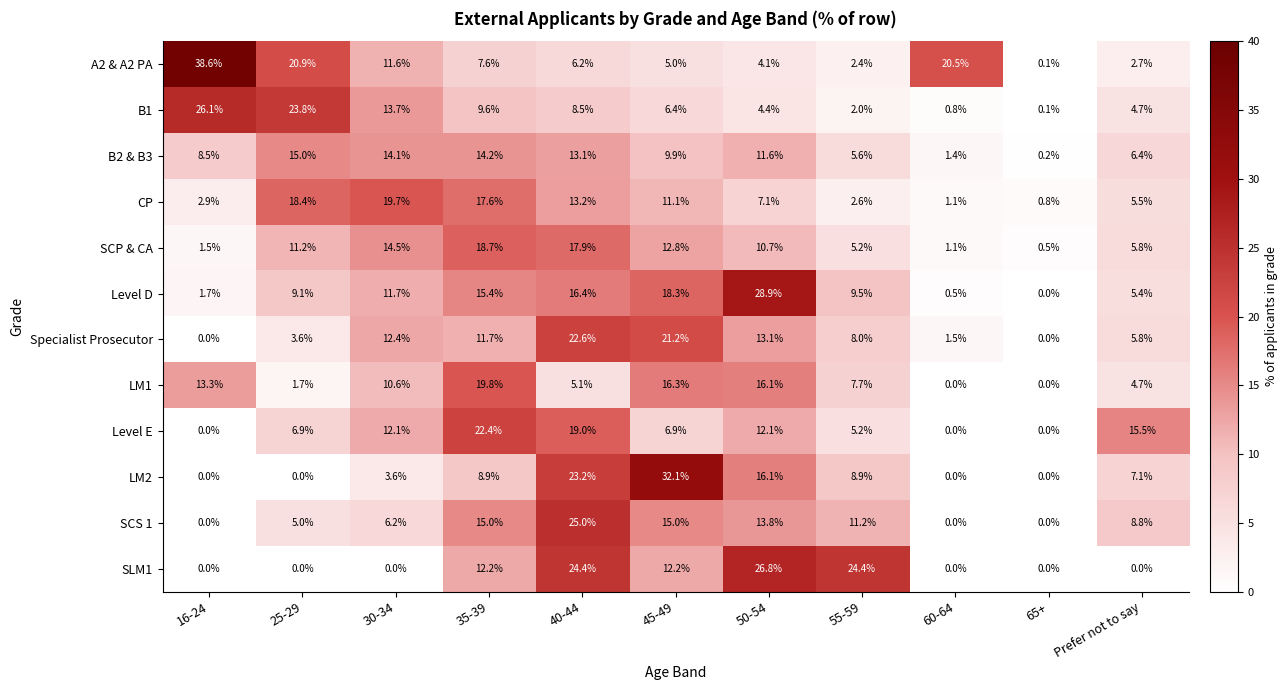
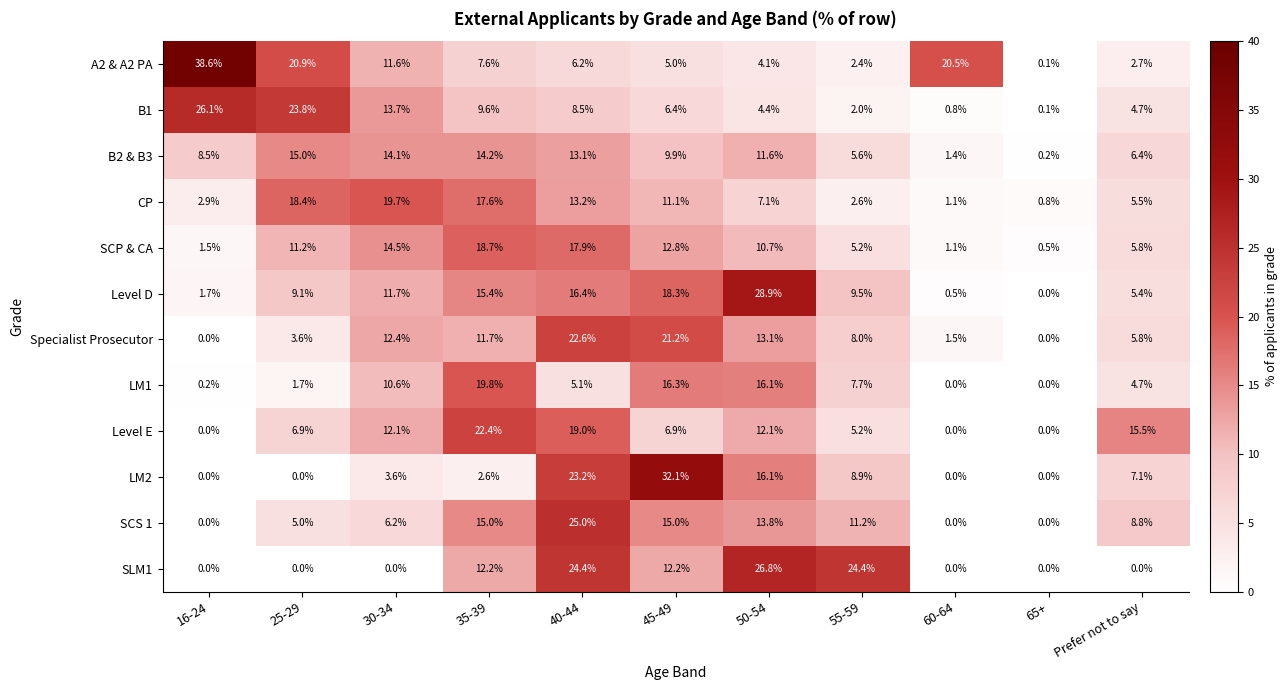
LM1, 16-24: 13.3% -> 0.2%
LM2, 35-39: 8.9% -> 2.6%
